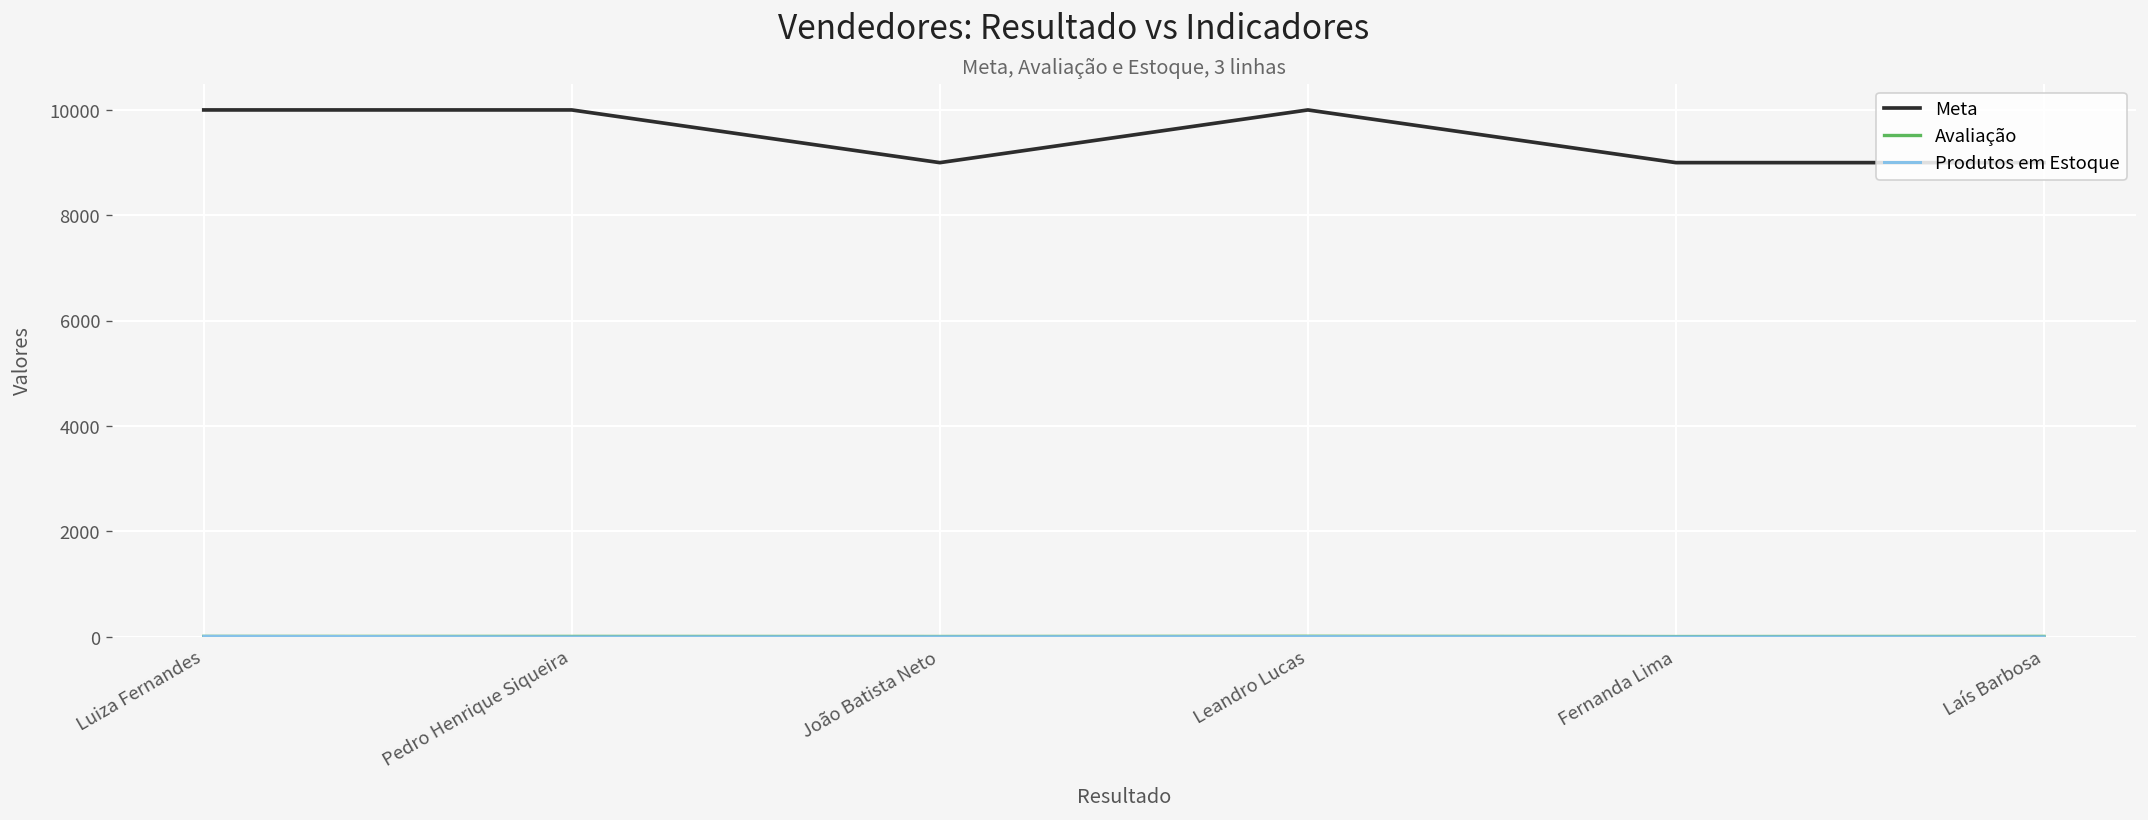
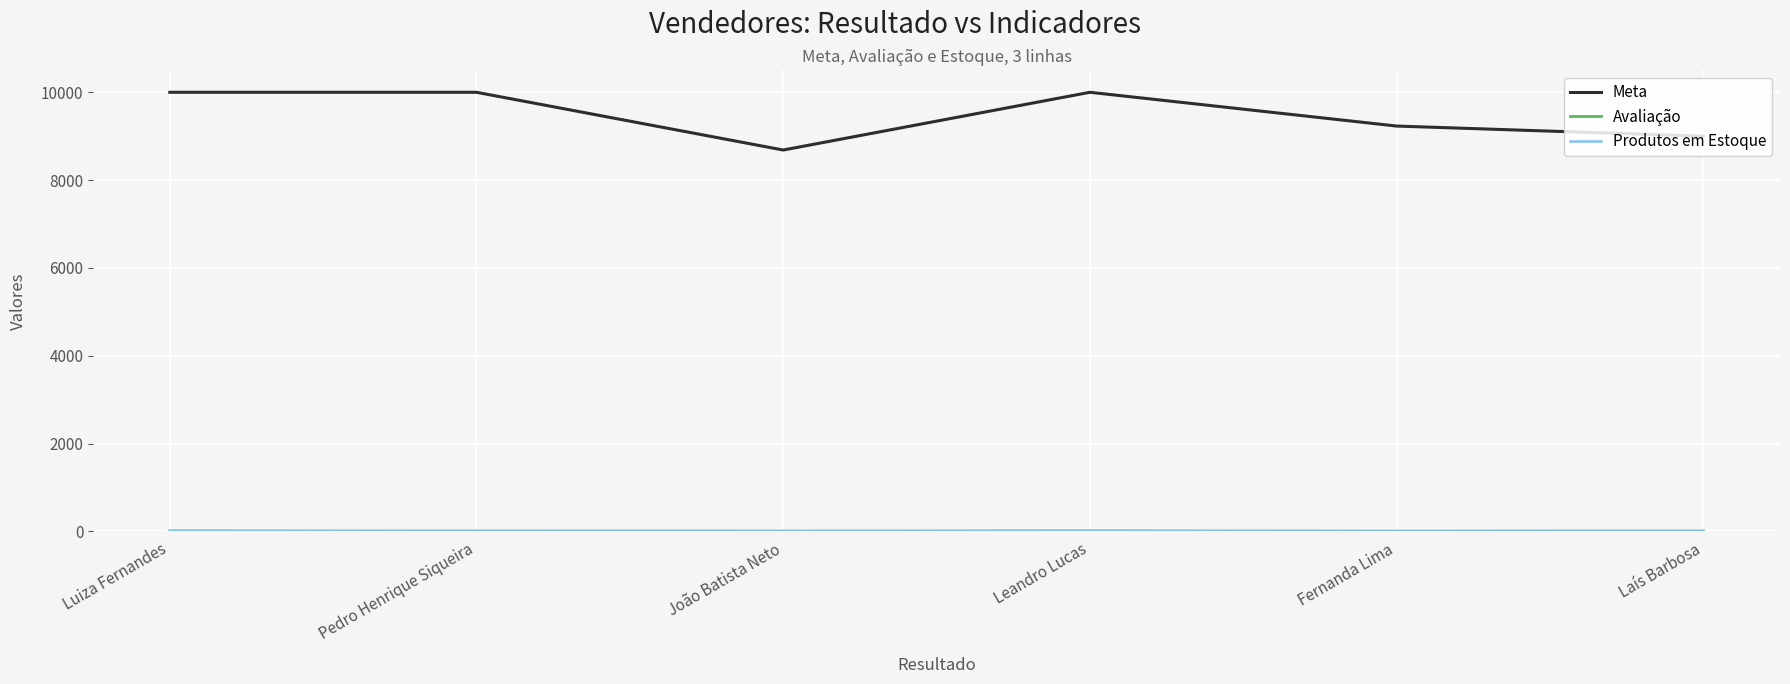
Meta, João Batista Neto: 9000 -> 8700
Meta, Fernanda Lima: 9000 -> 9200
